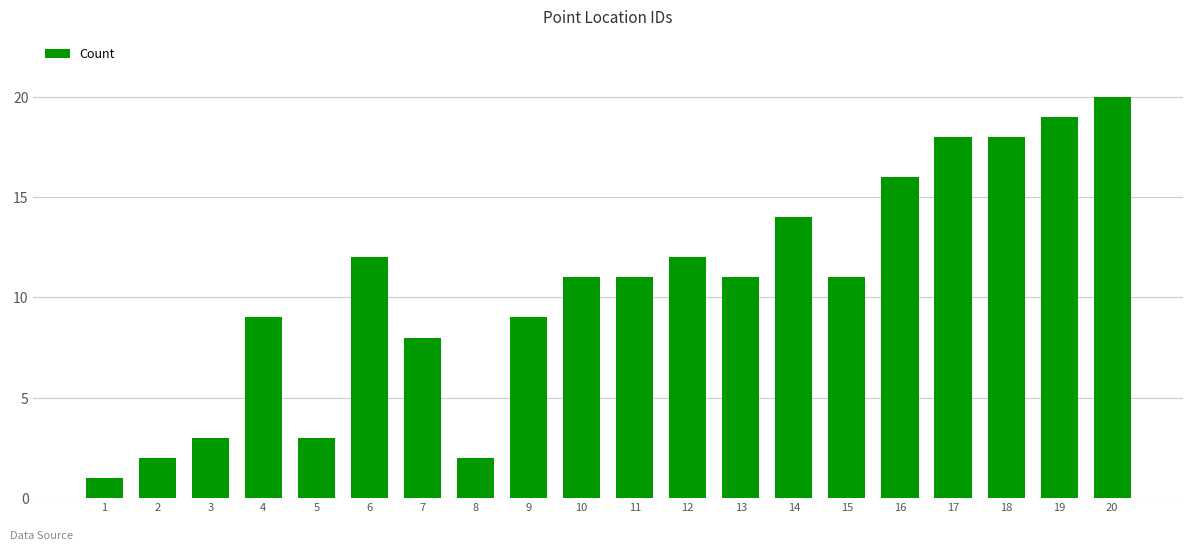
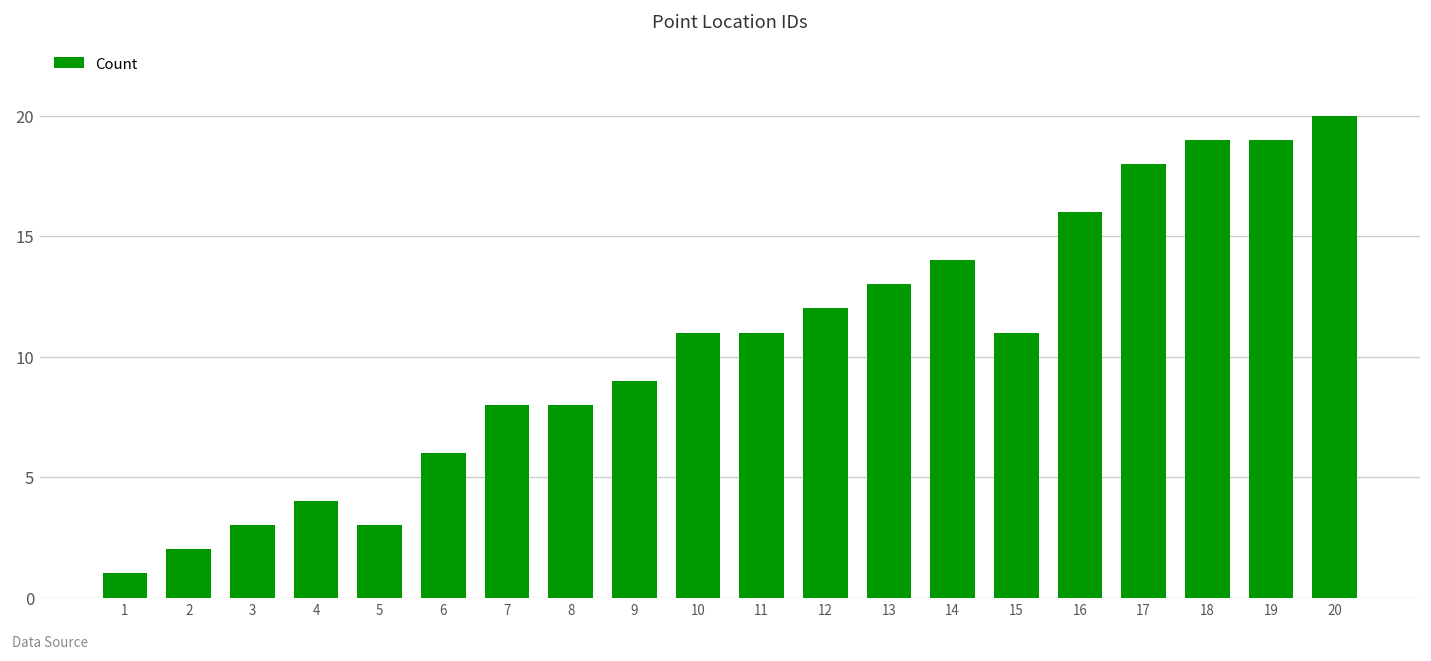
4: 9 -> 4
6: 12 -> 6
8: 2 -> 8
13: 11 -> 13
18: 18 -> 19
